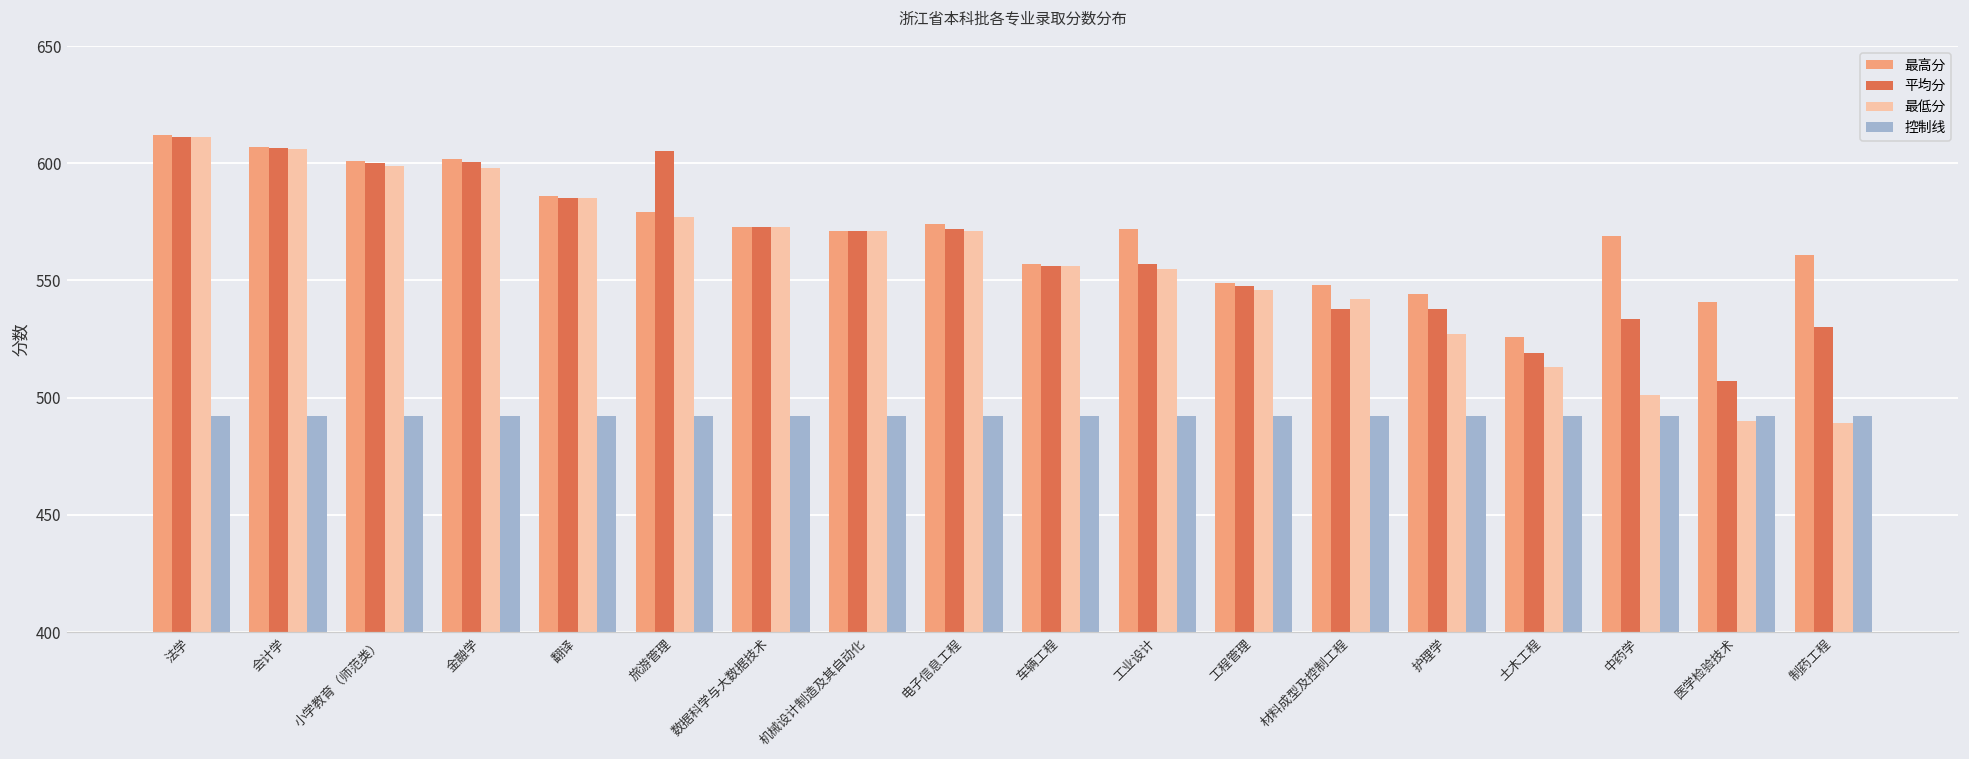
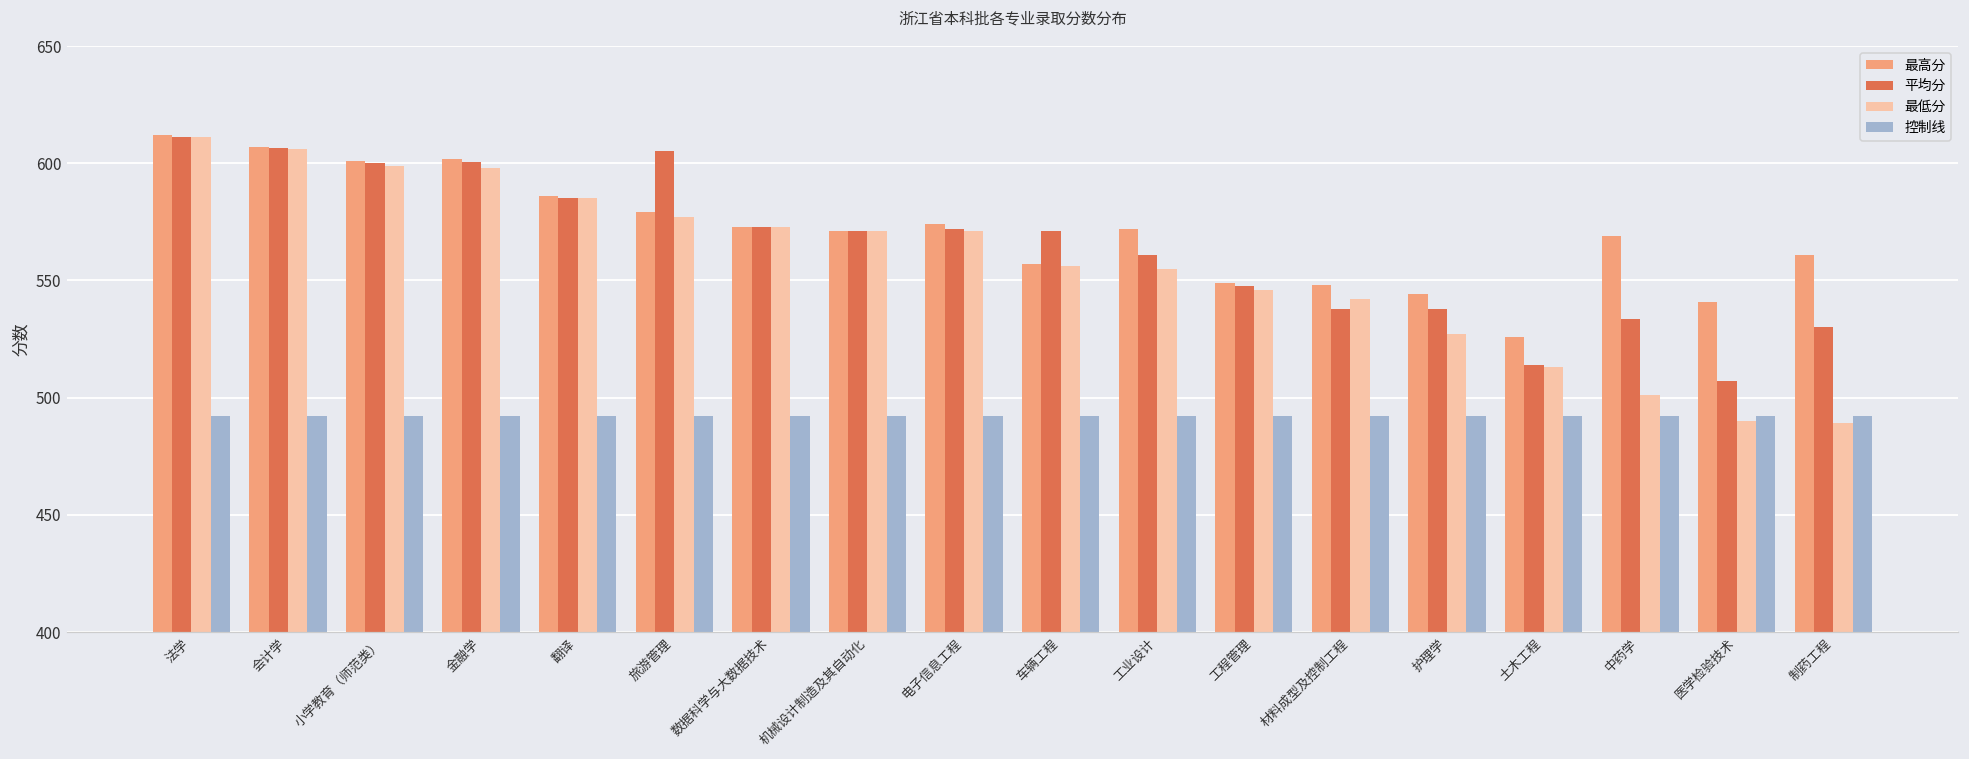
平均分, 车辆工程: 556 -> 571
平均分, 工业设计: 557 -> 561
平均分, 土木工程: 519 -> 514
